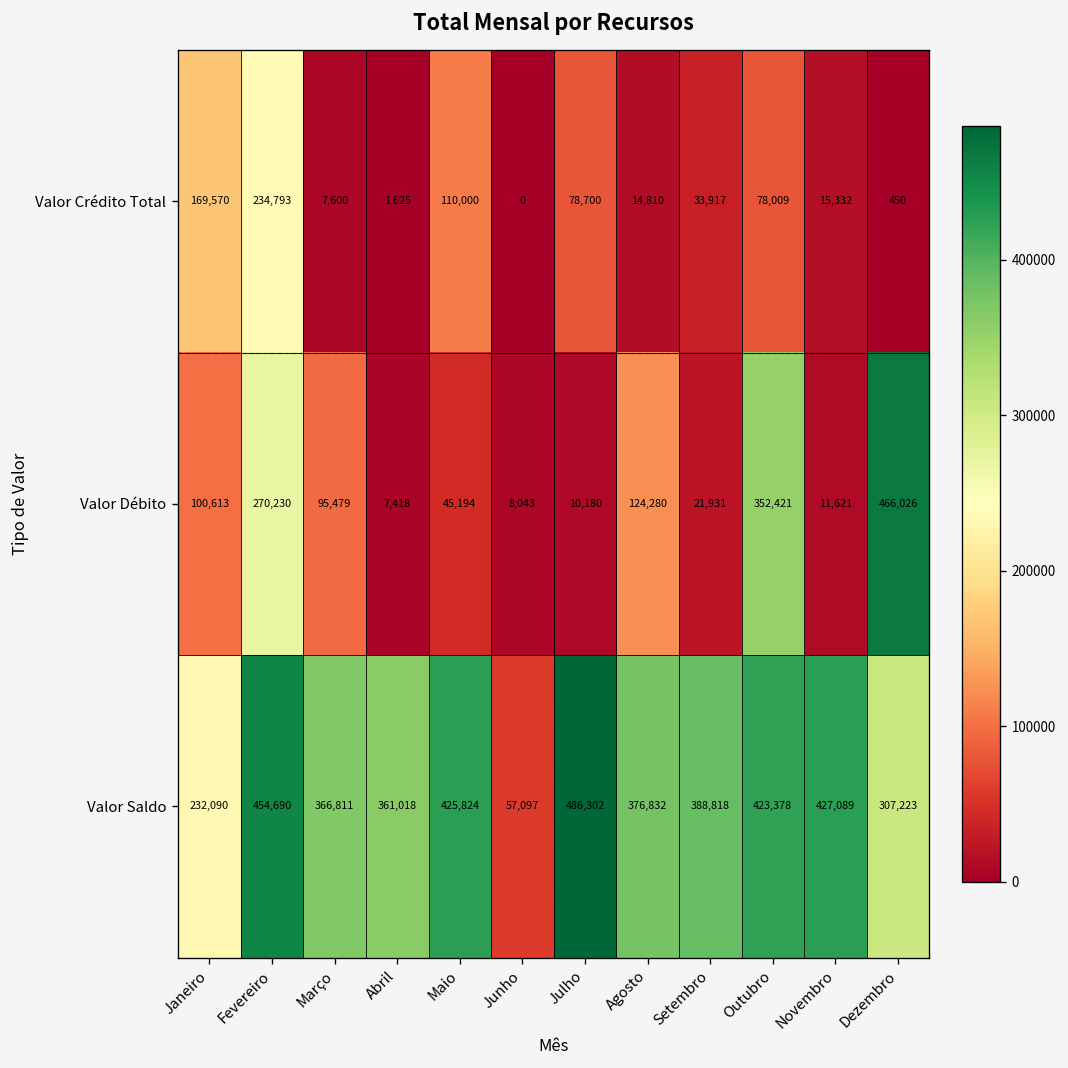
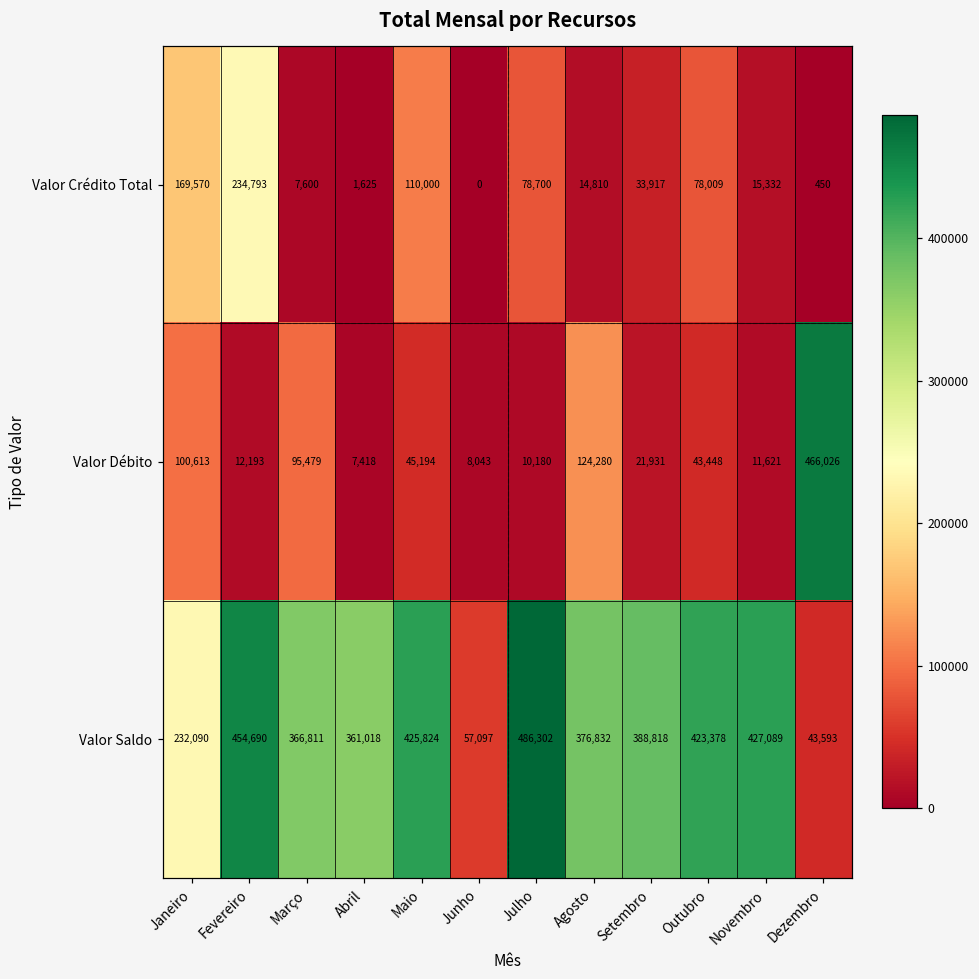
Valor Débito, Fevereiro: 270,230 -> 12,193
Valor Débito, Outubro: 352,421 -> 43,448
Valor Saldo, Dezembro: 307,223 -> 43,593
